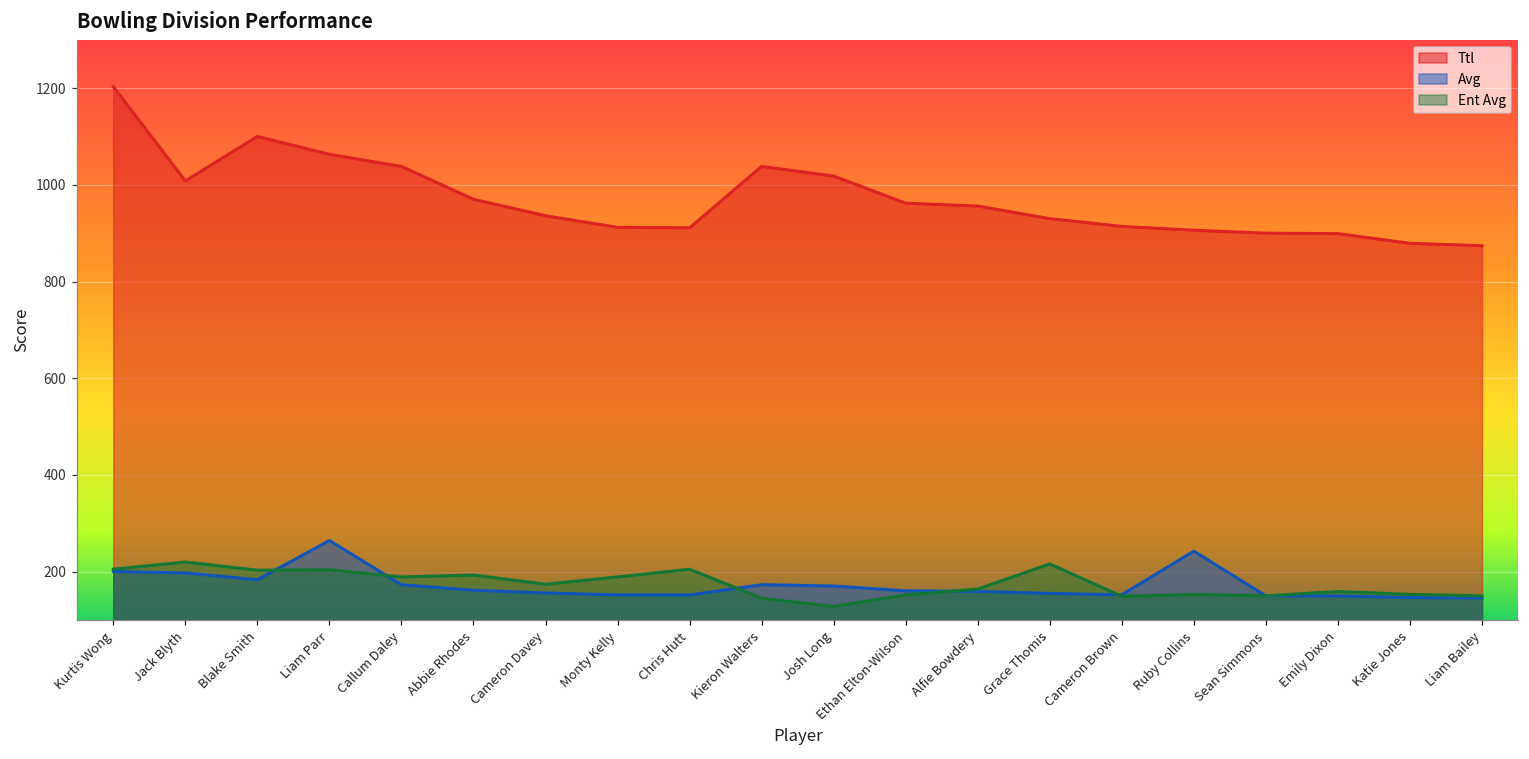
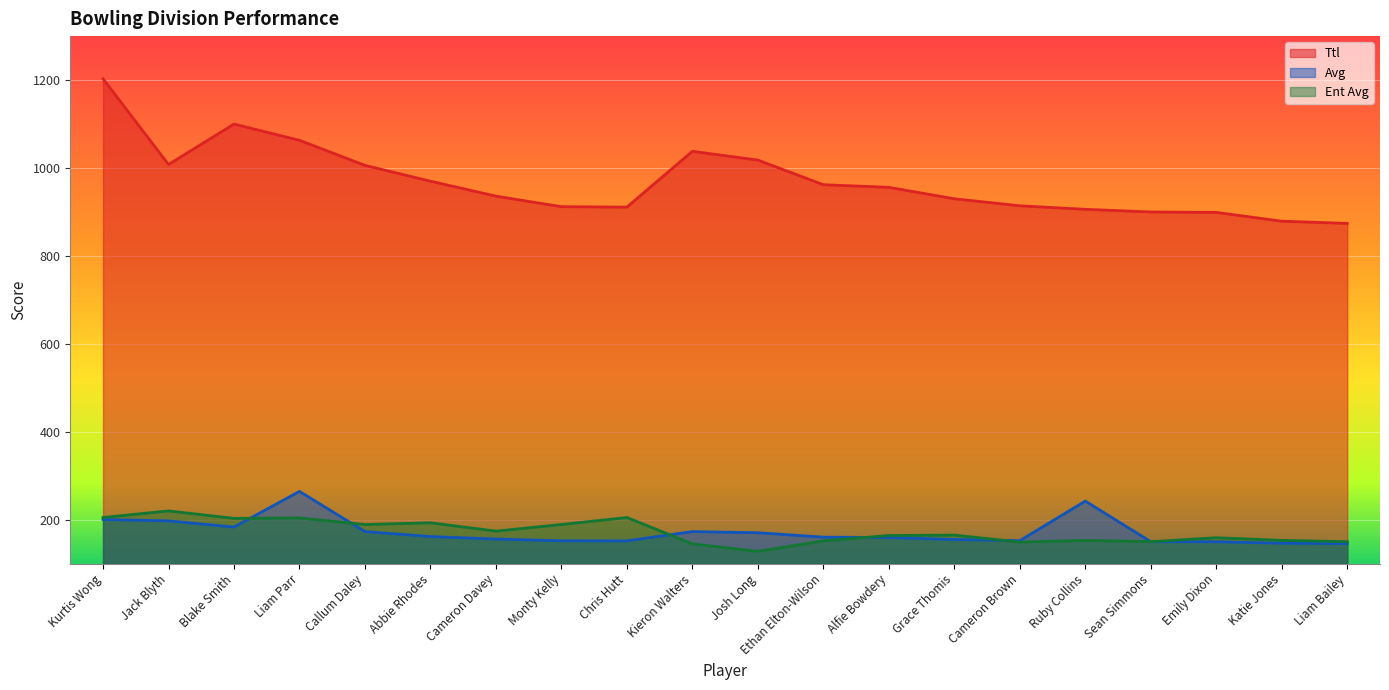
Ttl, Callum Daley: 1040 -> 1010
Ent Avg, Grace Thomis: 220 -> 170
